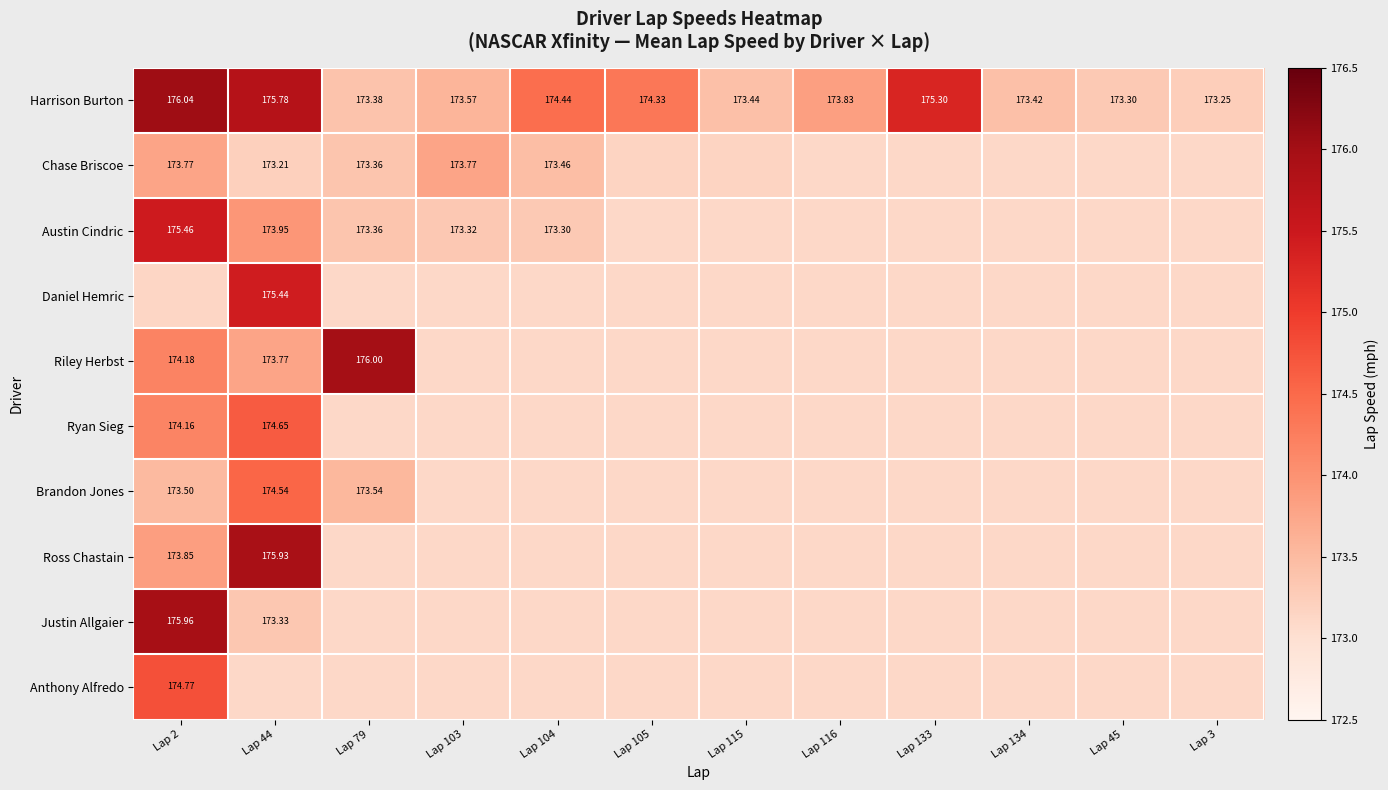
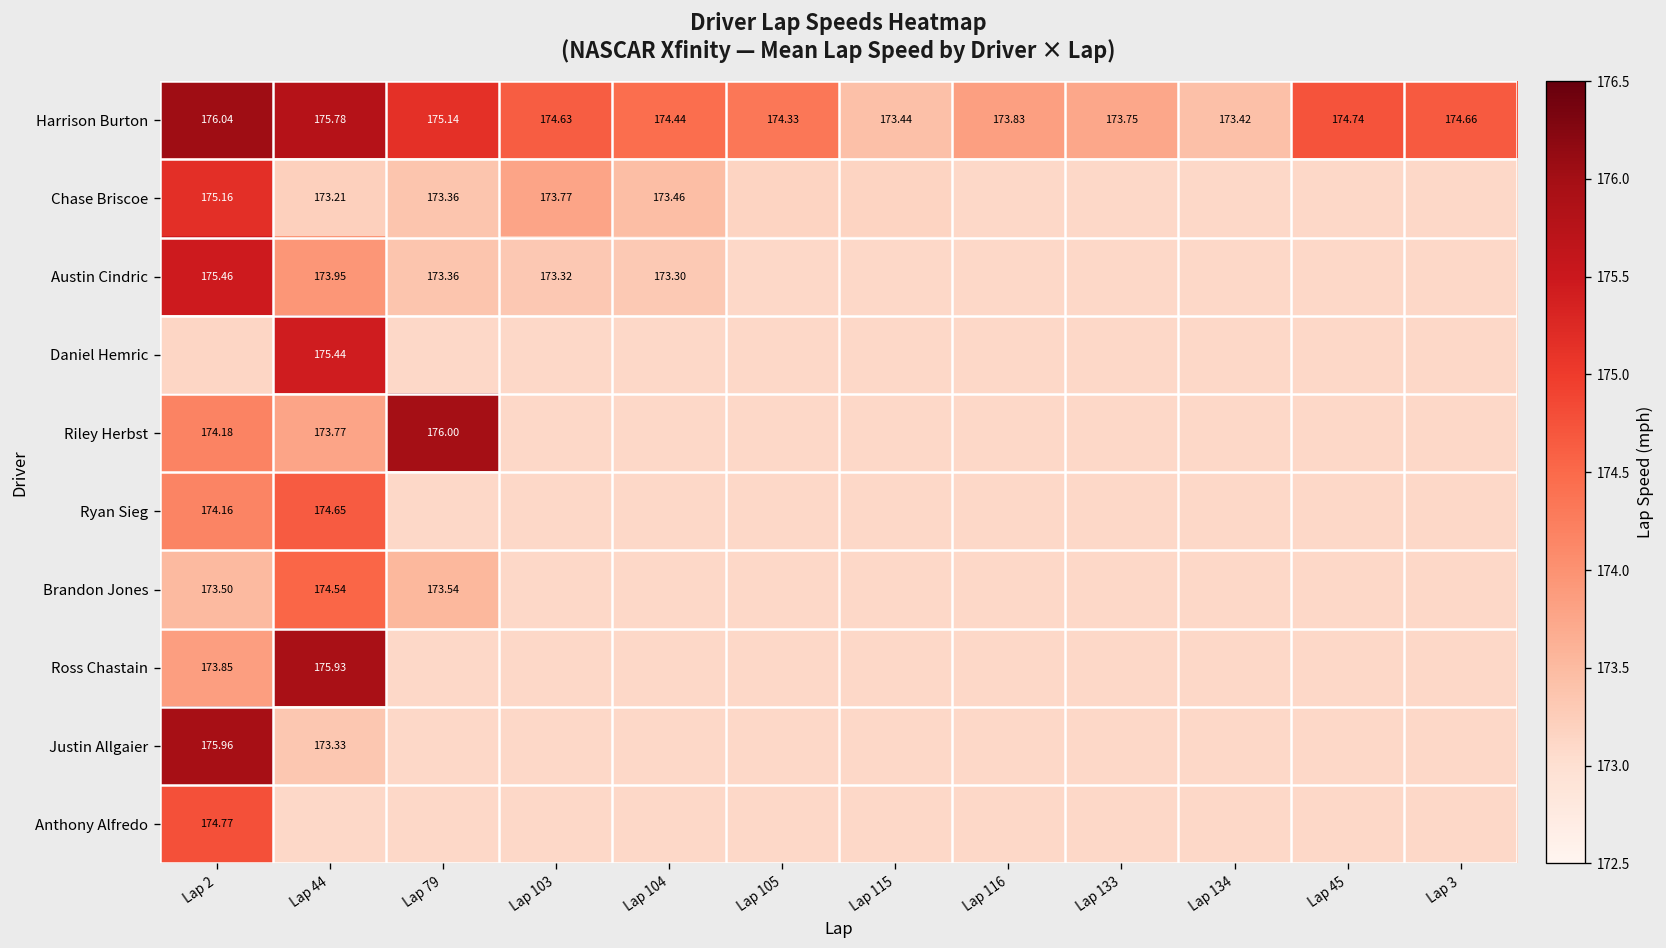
Harrison Burton, Lap 79: 173.38 -> 175.14
Harrison Burton, Lap 103: 173.57 -> 174.63
Harrison Burton, Lap 133: 175.30 -> 173.75
Harrison Burton, Lap 45: 173.30 -> 174.74
Harrison Burton, Lap 3: 173.25 -> 174.66
Chase Briscoe, Lap 2: 173.77 -> 175.16
